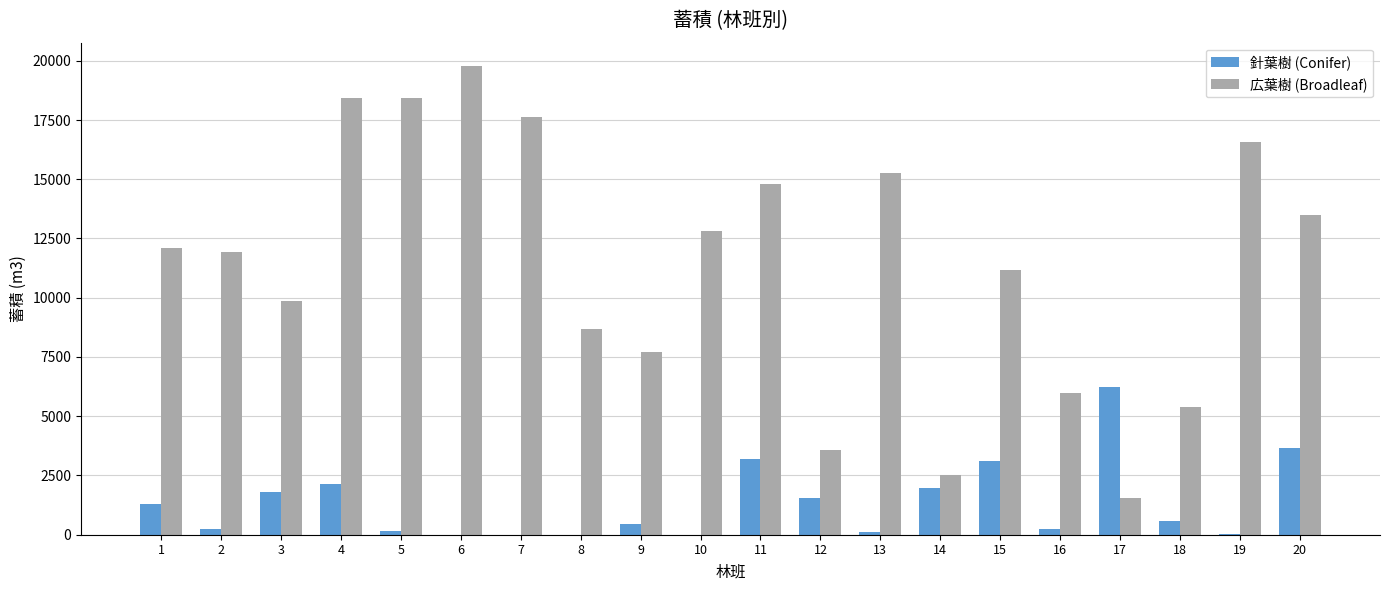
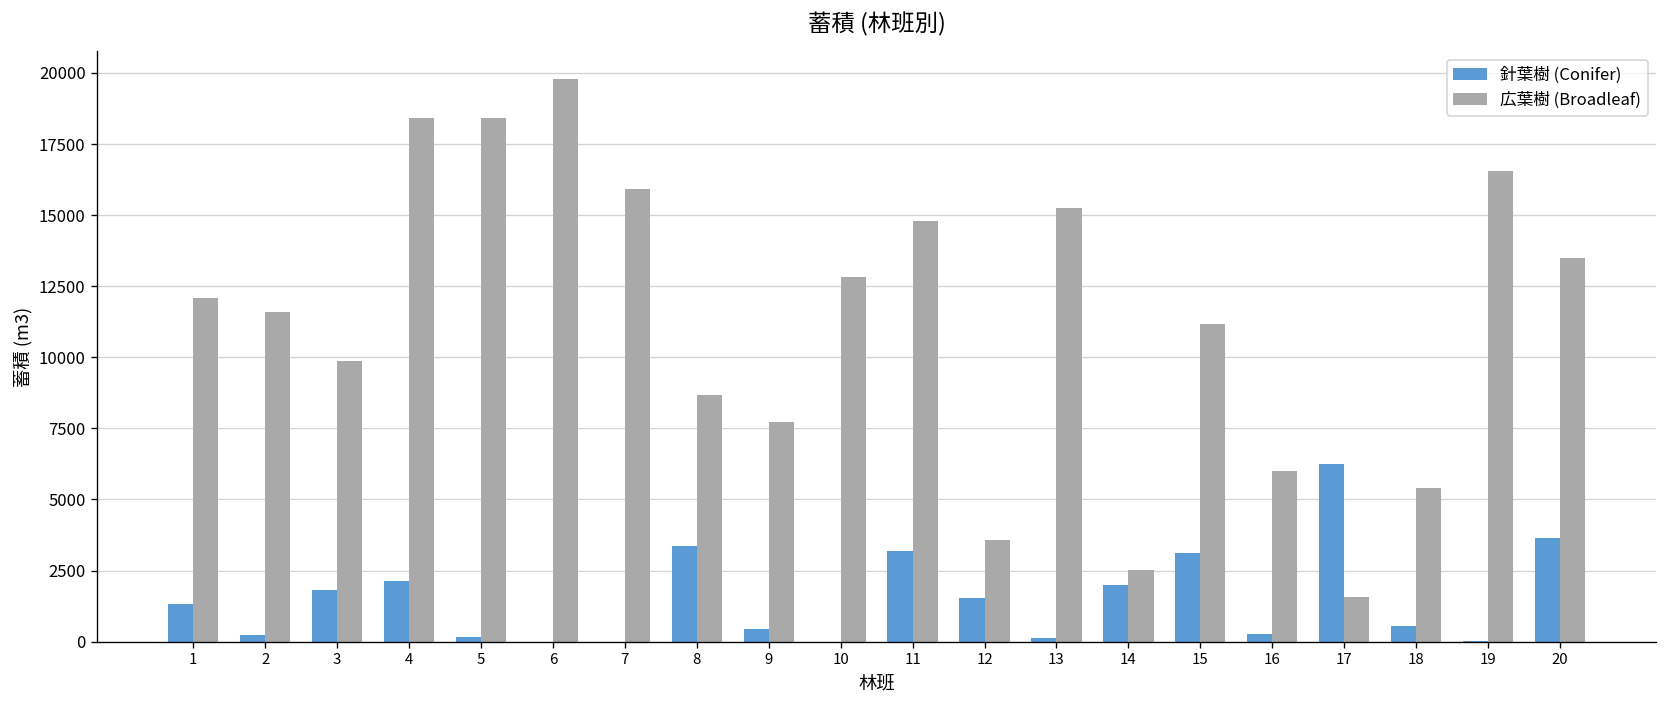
広葉樹 (Broadleaf), 2: 11900 -> 11600
広葉樹 (Broadleaf), 7: 17600 -> 15900
針葉樹 (Conifer), 8: 0 -> 3400
